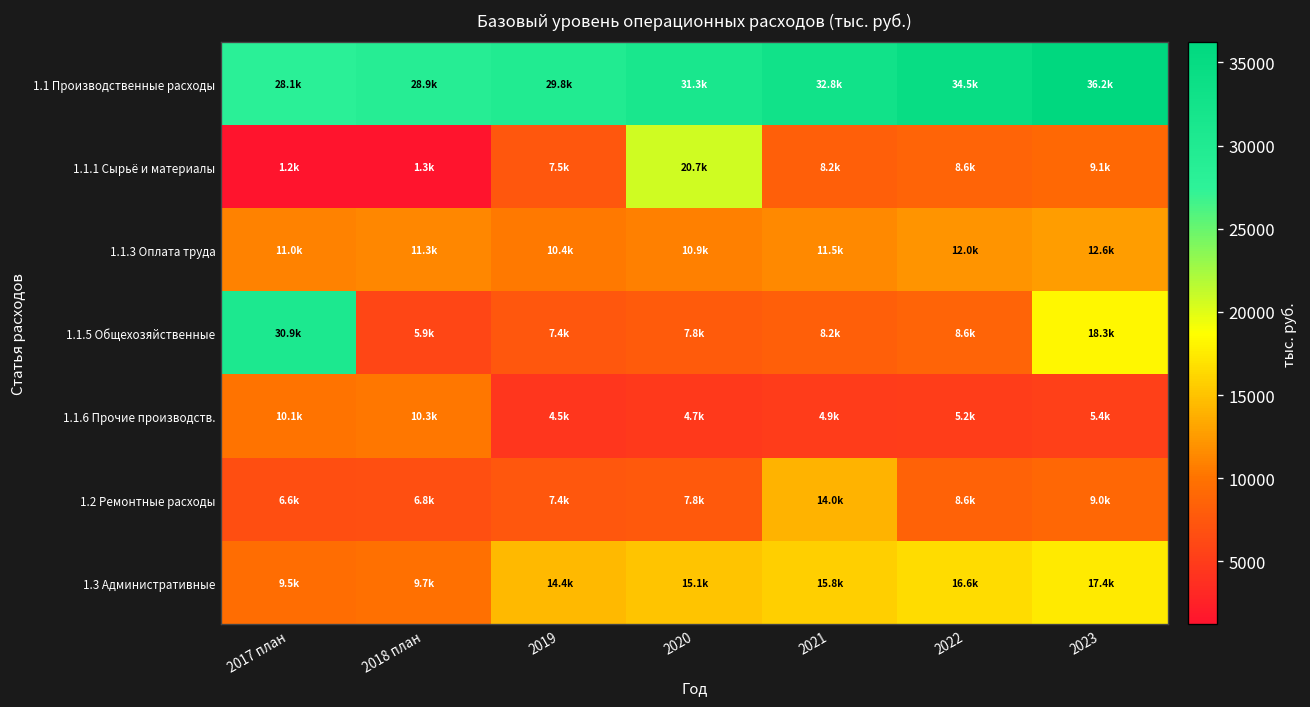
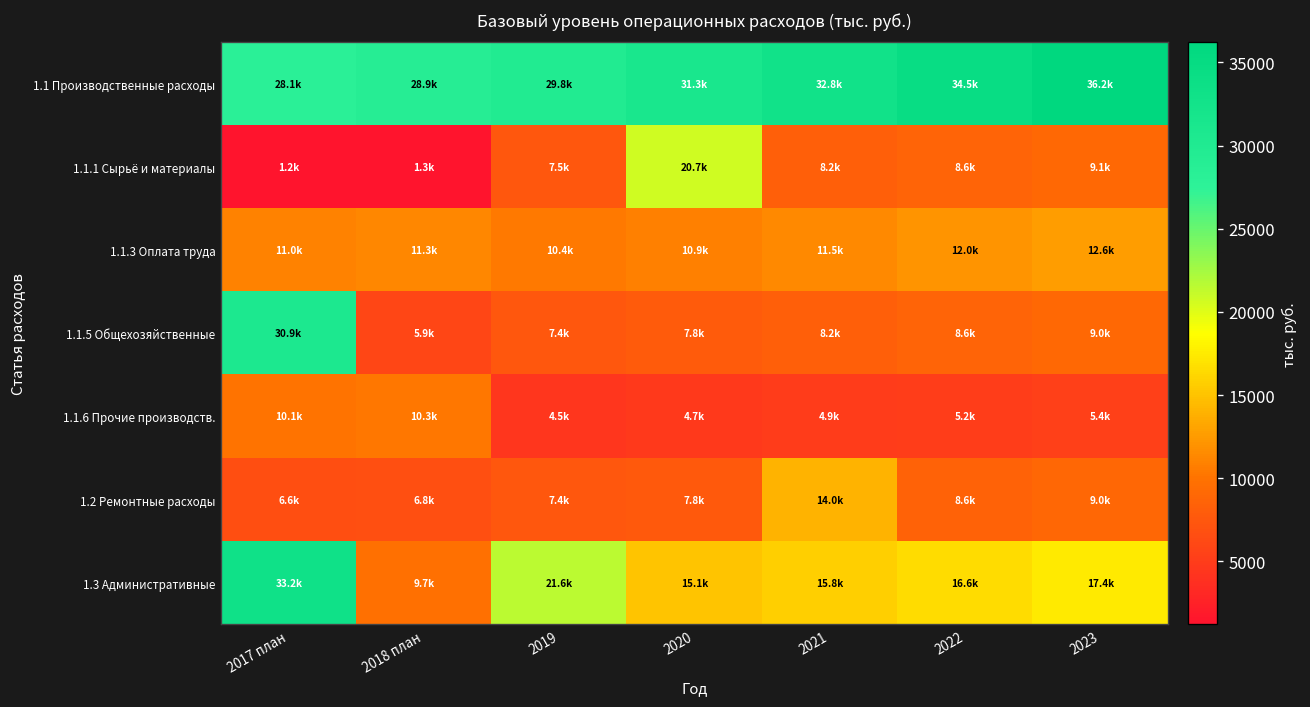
1.1.5 Общехозяйственные, 2023: 18.3k -> 9.0k
1.3 Административные, 2017 план: 9.5k -> 33.2k
1.3 Административные, 2019: 14.4k -> 21.6k
